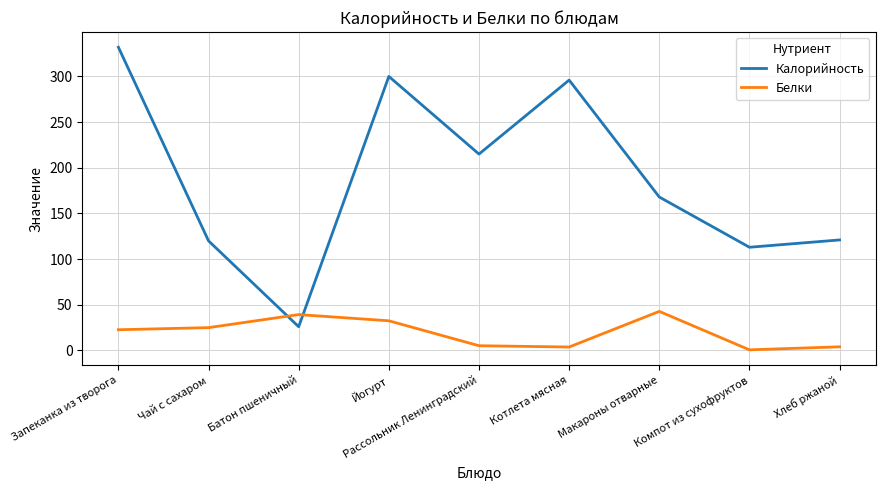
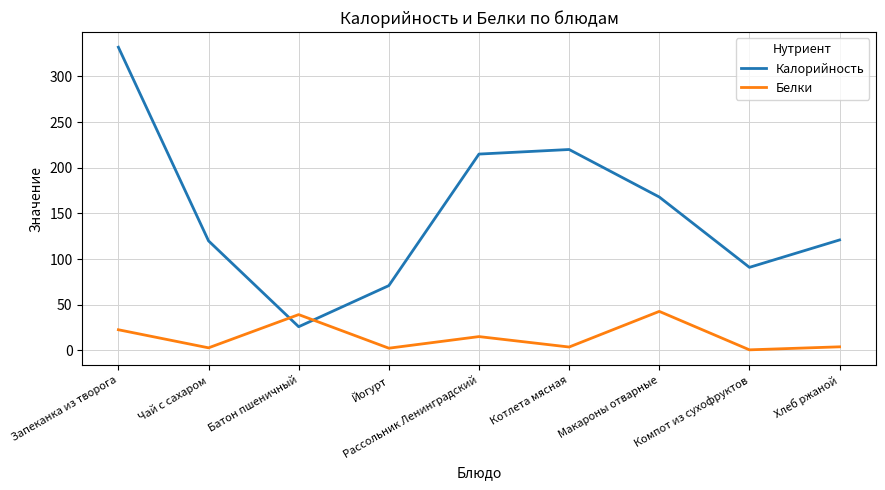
Белки, Чай с сахаром: 30 -> 0
Калорийность, Йогурт: 300 -> 70
Белки, Йогурт: 30 -> 0
Белки, Рассольник Ленинградский: 10 -> 20
Калорийность, Котлета мясная: 300 -> 220
Калорийность, Компот из сухофруктов: 110 -> 90
